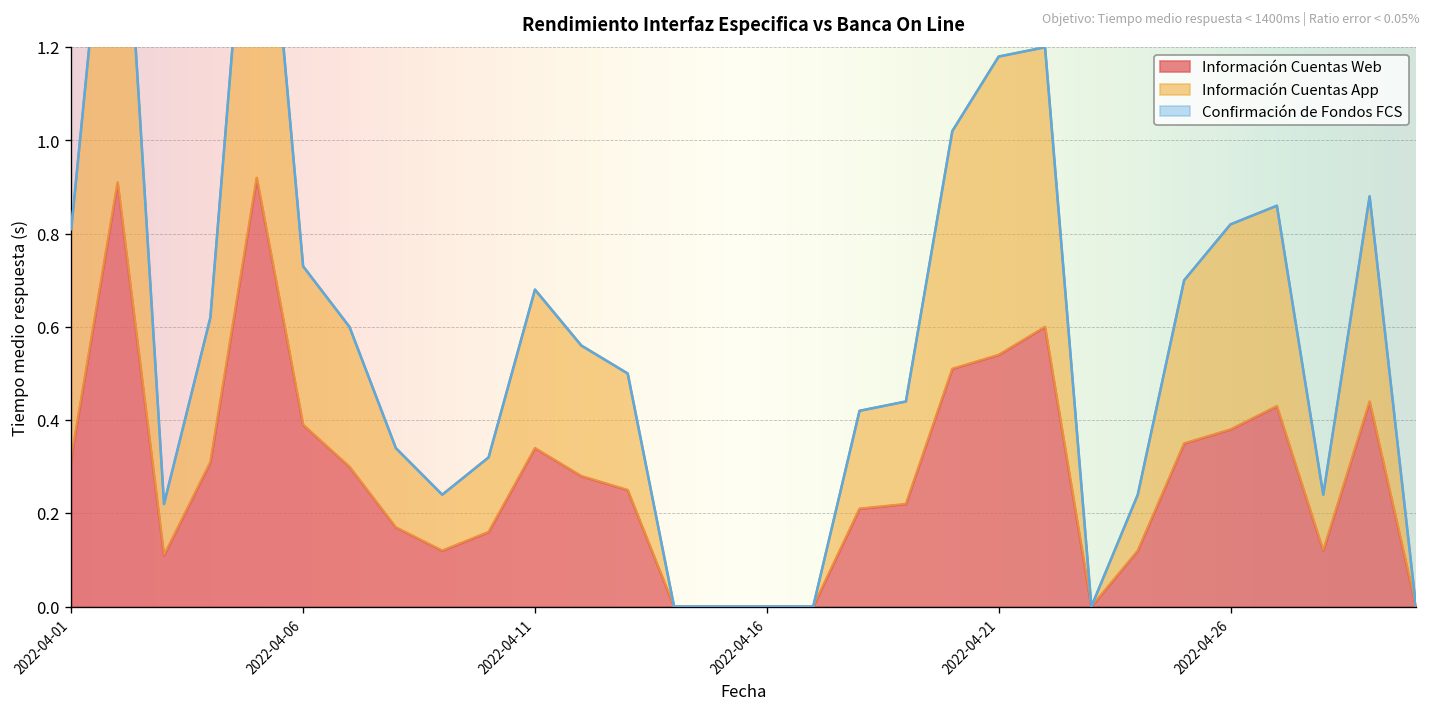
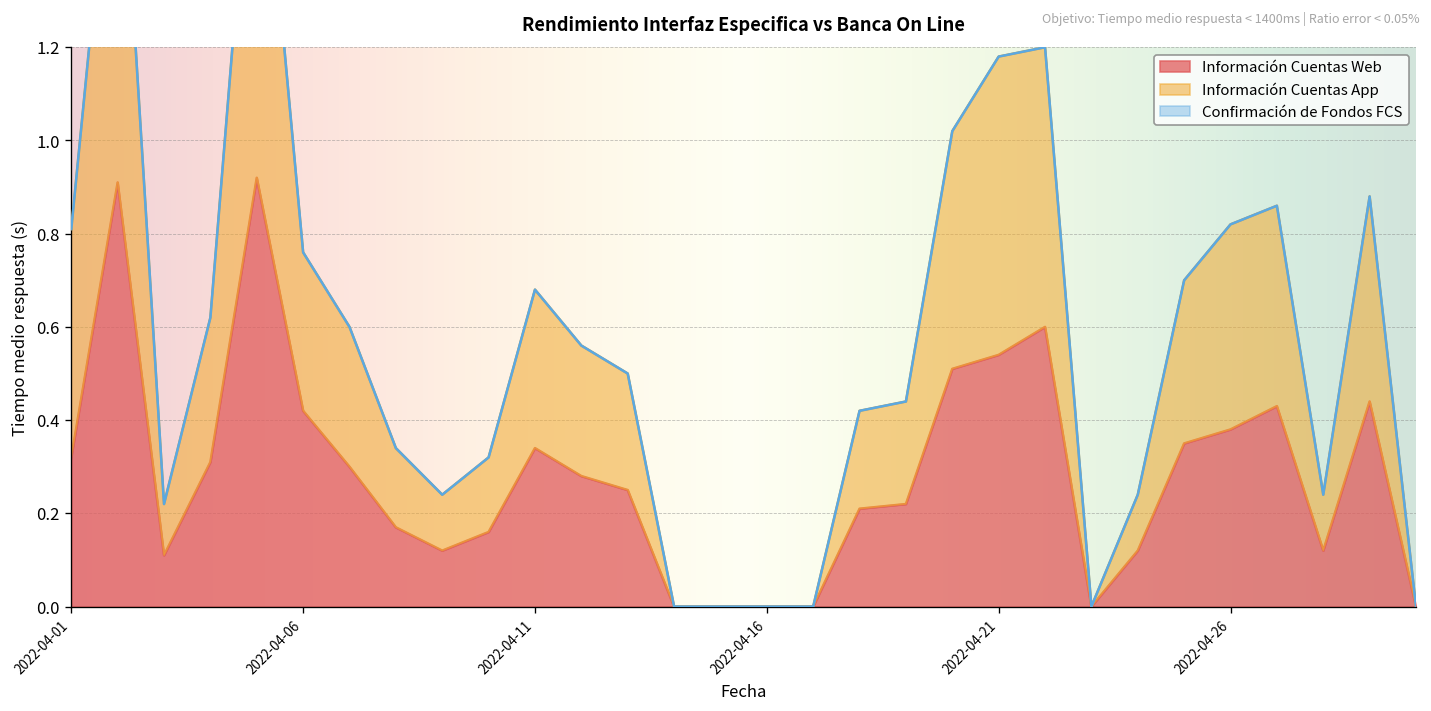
Información Cuentas Web, 2022-04-06: 0.39 -> 0.42
